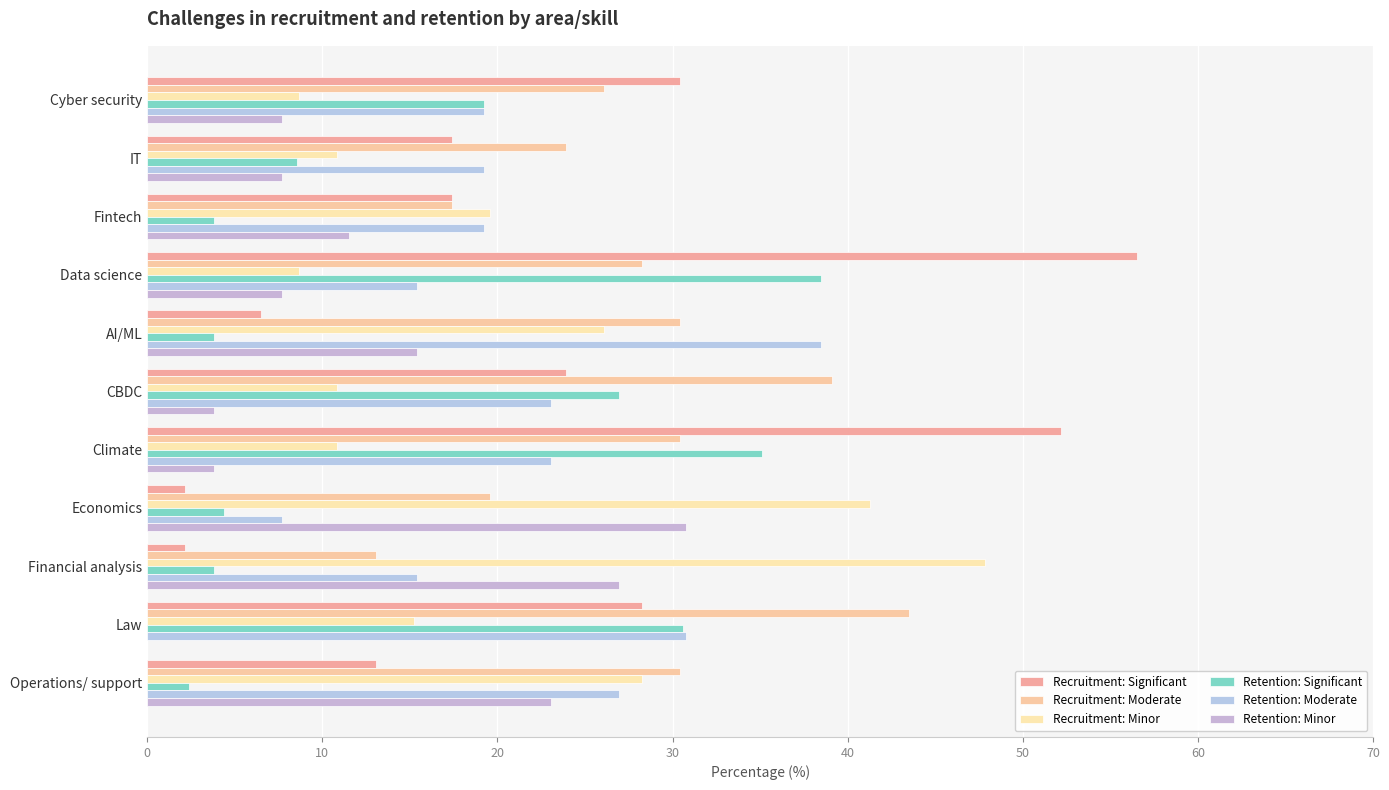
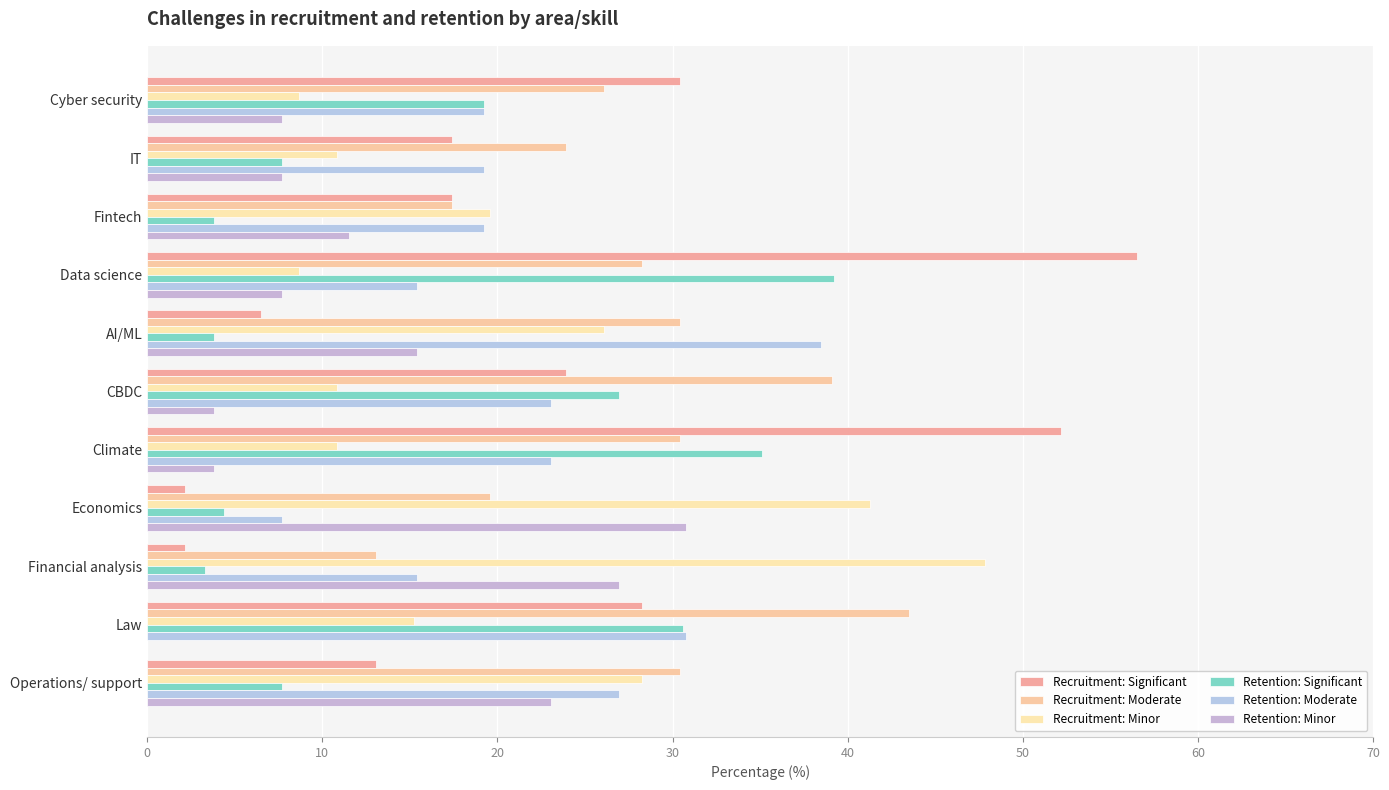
Retention: Significant, IT: 8.6 -> 7.7
Retention: Significant, Data science: 38.5 -> 39.2
Retention: Significant, Financial analysis: 3.8 -> 3.3
Retention: Significant, Operations/ support: 2.4 -> 7.7
